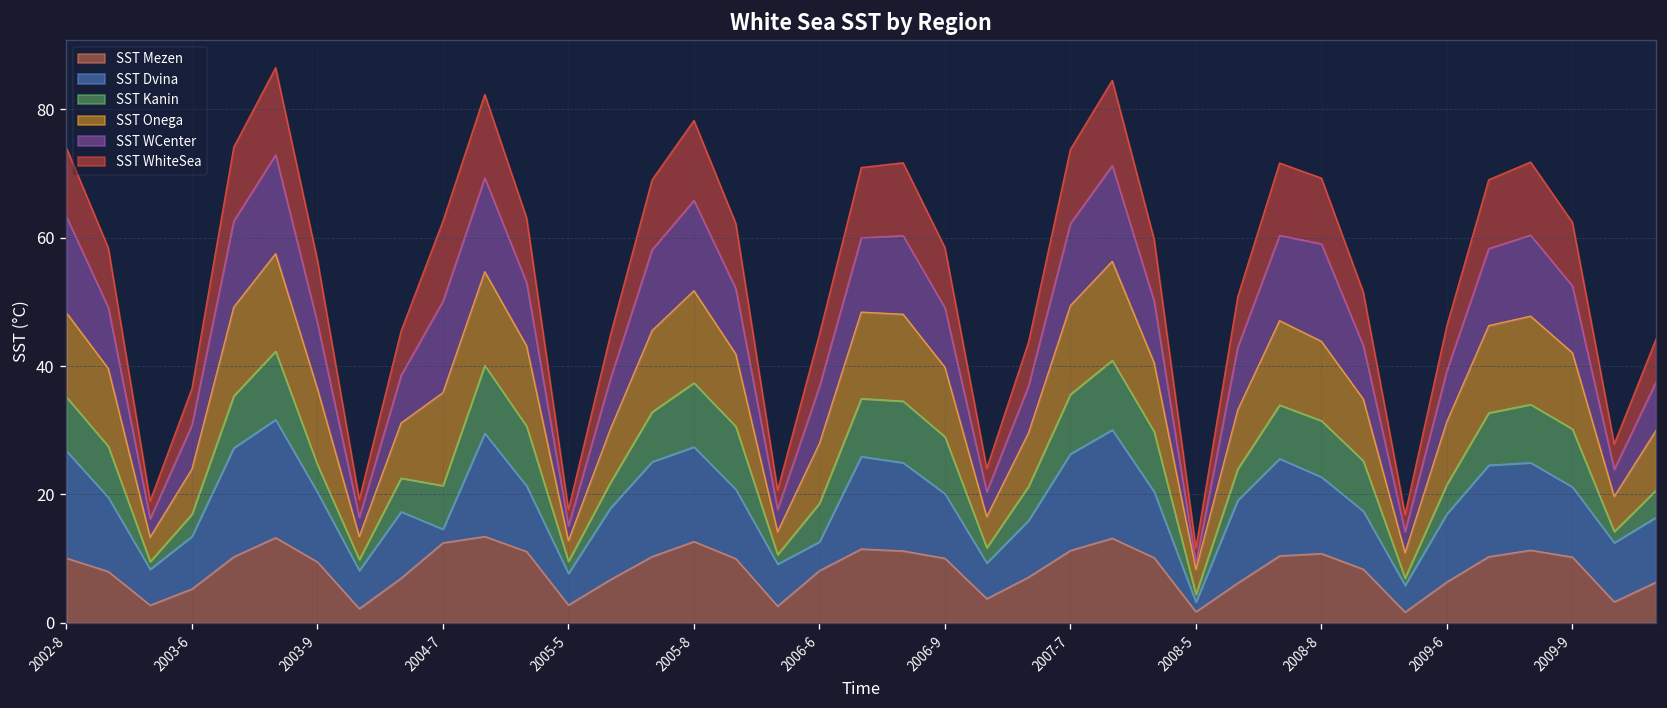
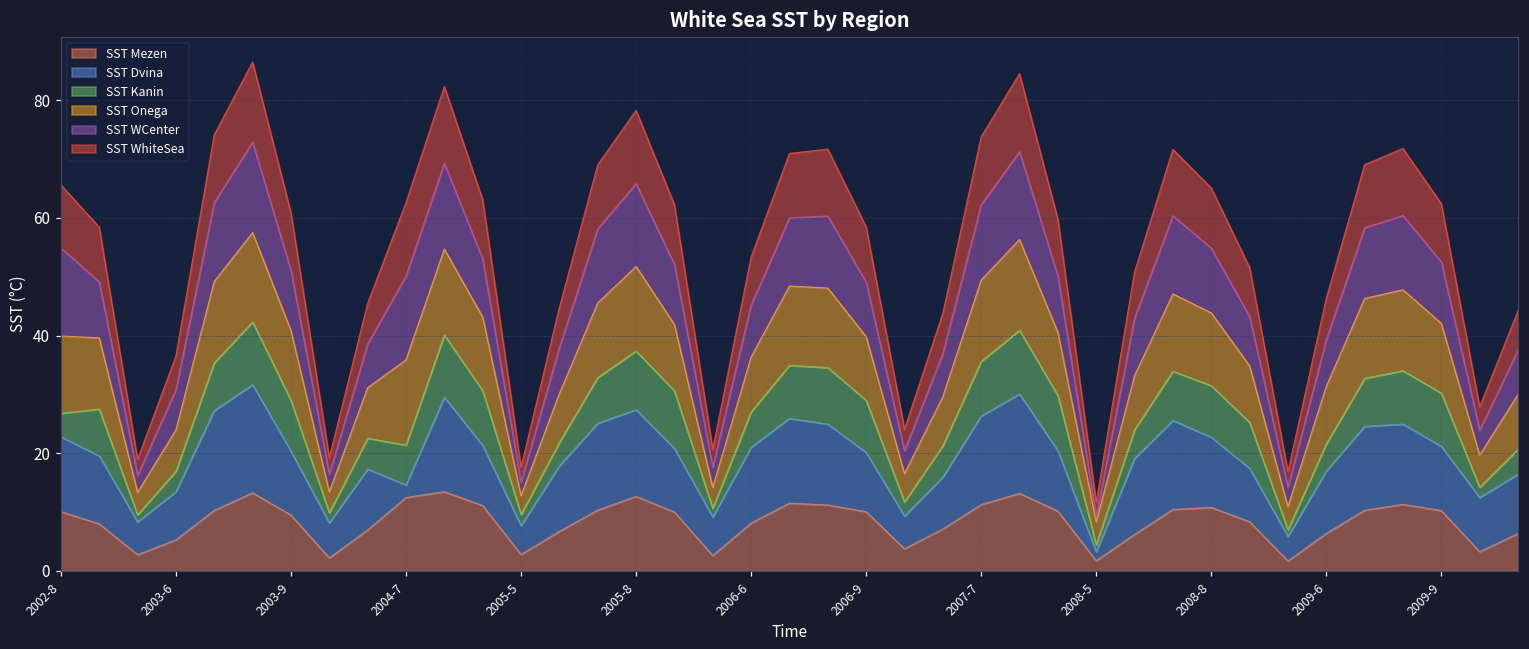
SST Dvina, 2002-8: 17 -> 13
SST Kanin, 2002-8: 8 -> 4
SST Kanin, 2003-9: 4 -> 9
SST Dvina, 2006-6: 5 -> 13
SST WCenter, 2008-8: 15 -> 11
